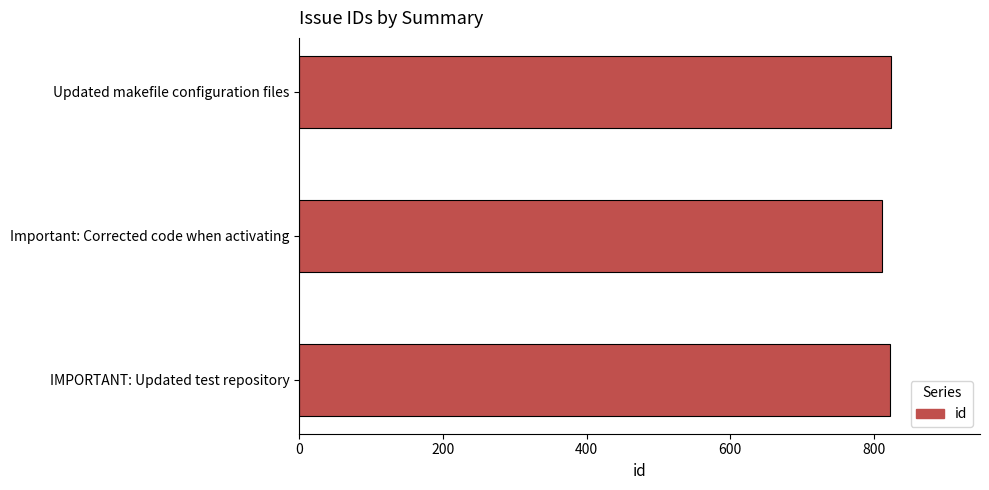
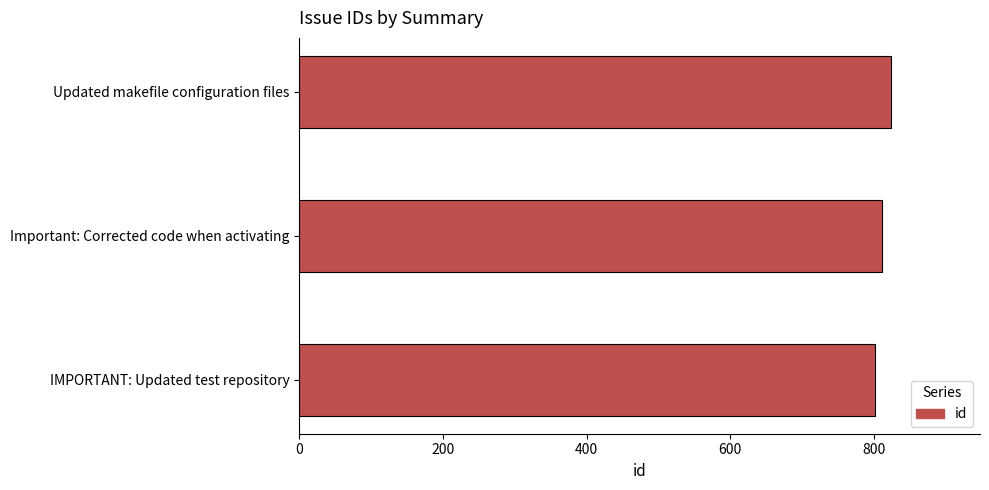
IMPORTANT: Updated test repository: 820 -> 800
